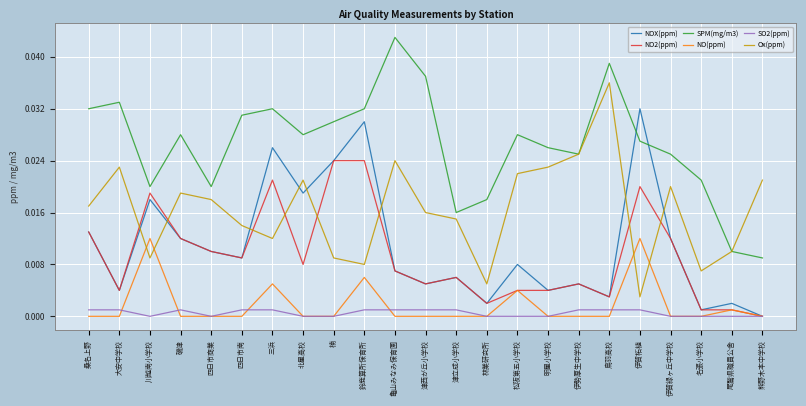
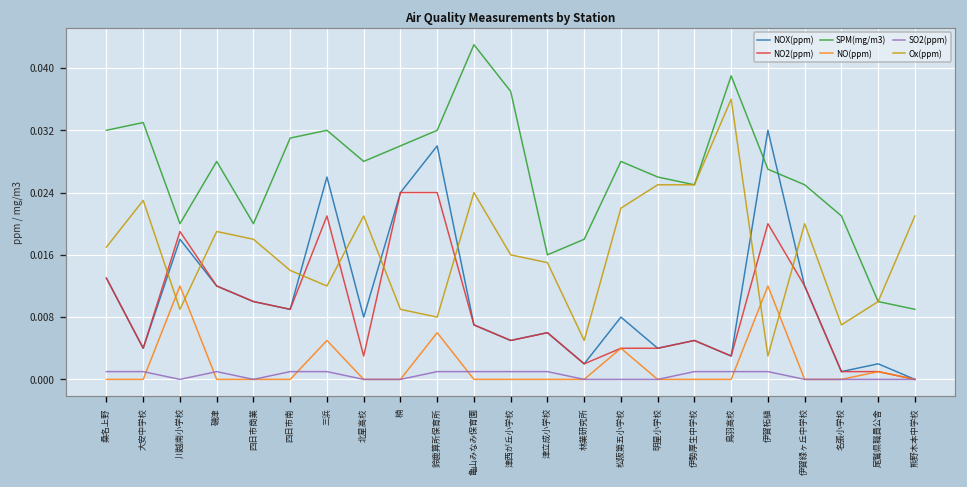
NOX(ppm), 北星高校: 0.019 -> 0.008
NO2(ppm), 北星高校: 0.008 -> 0.003
Ox(ppm), 明星小学校: 0.023 -> 0.025
